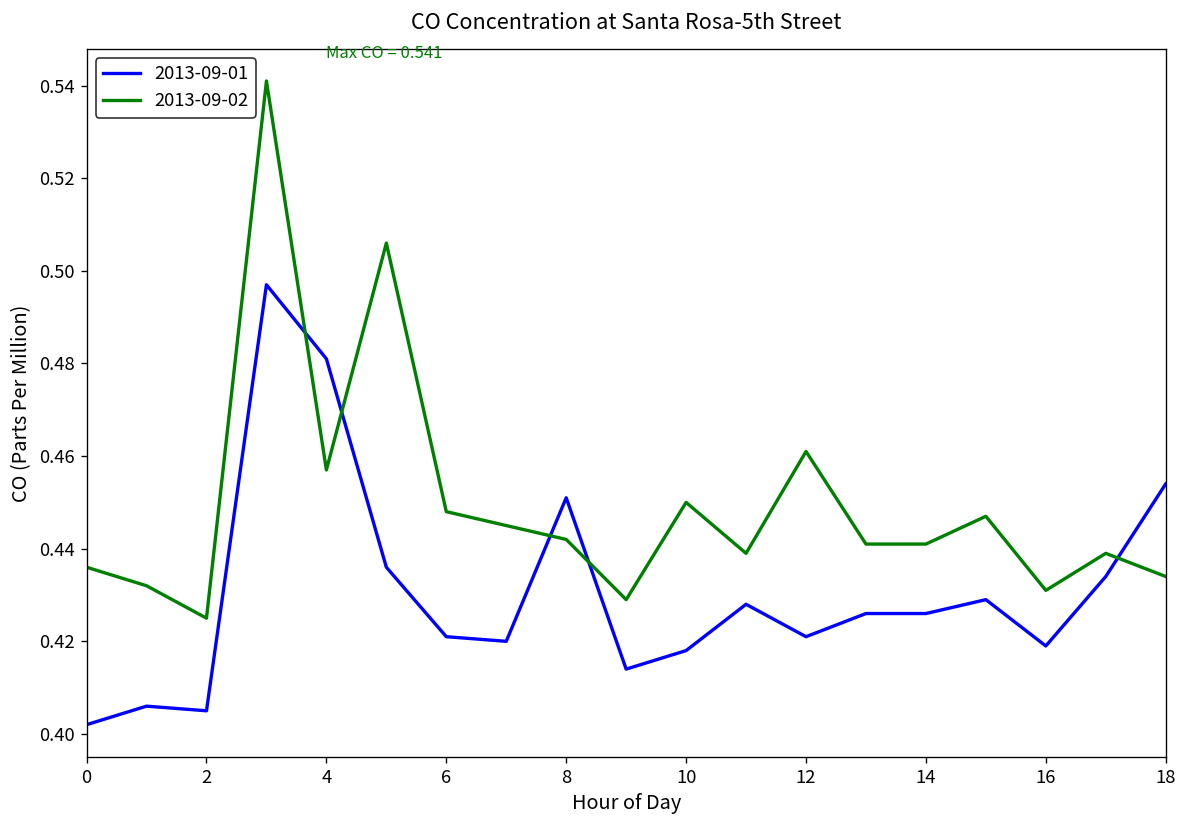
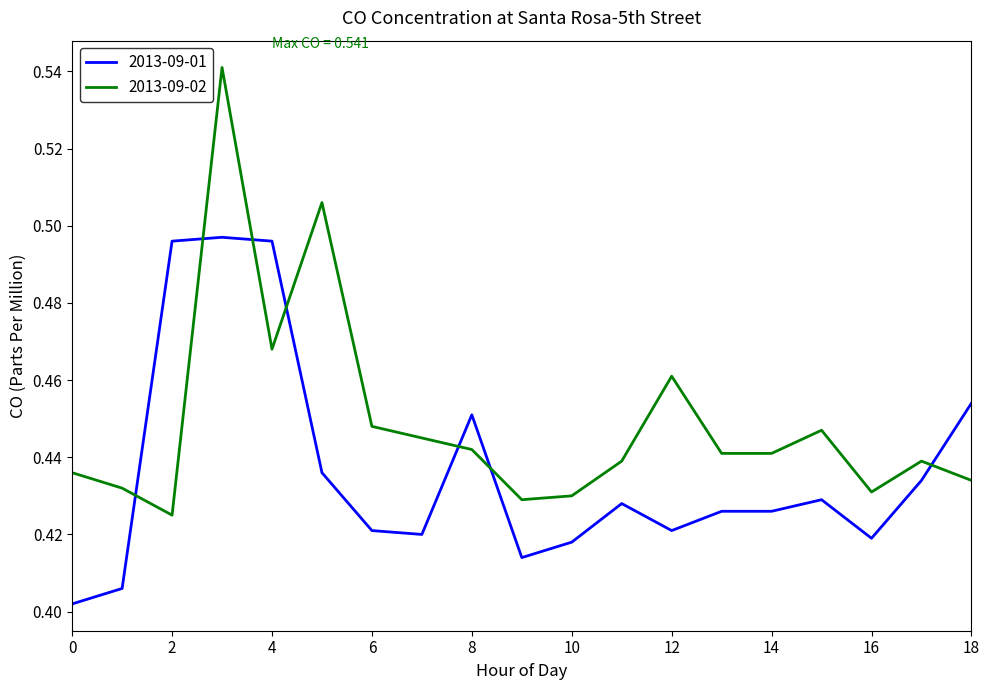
2013-09-01, 2: 0.405 -> 0.496
2013-09-01, 4: 0.481 -> 0.496
2013-09-02, 4: 0.457 -> 0.468
2013-09-02, 10: 0.45 -> 0.43
